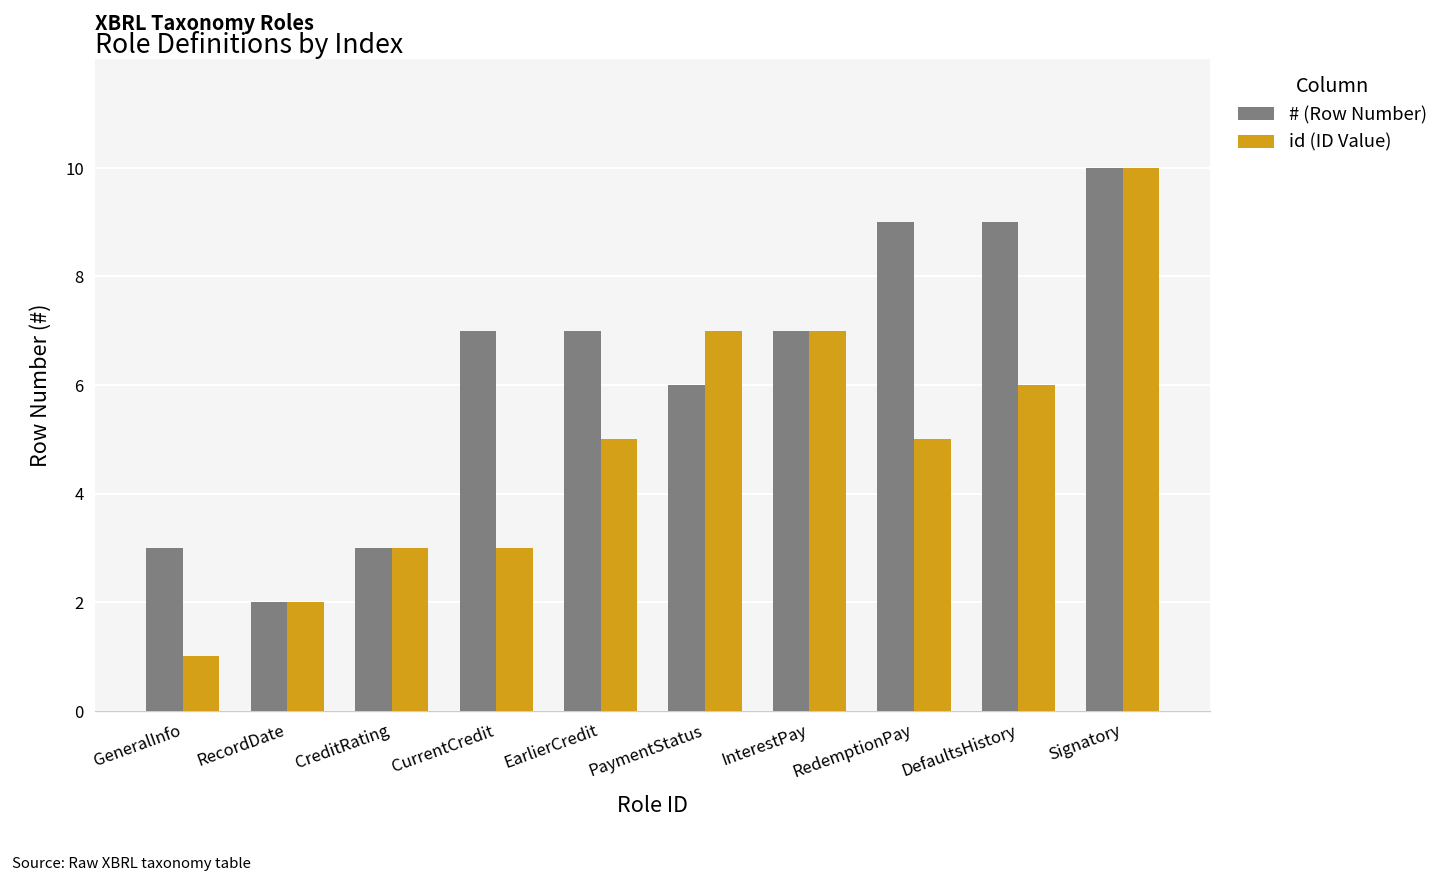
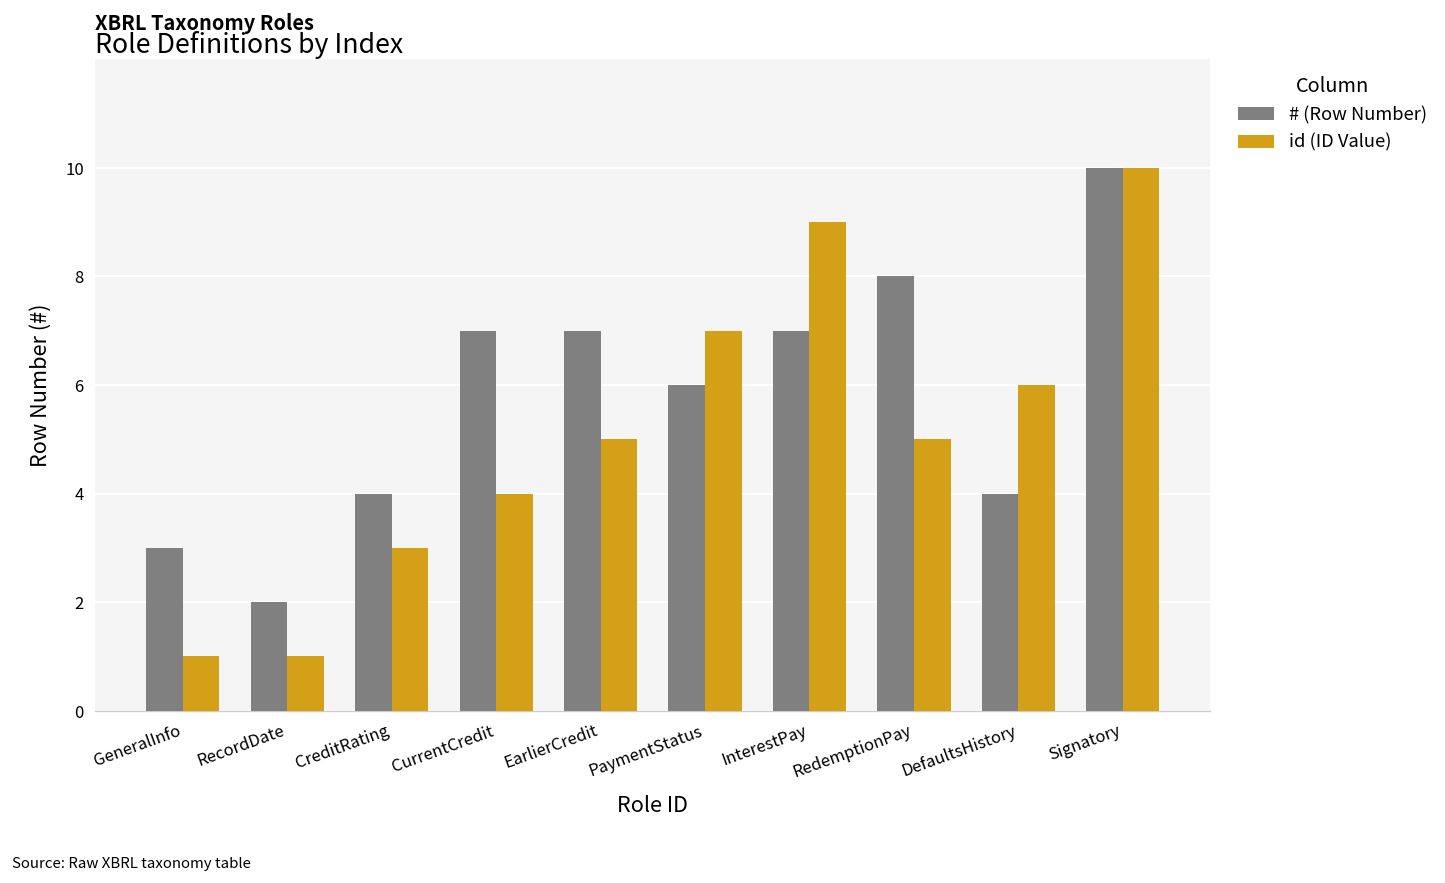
id (ID Value), RecordDate: 2 -> 1
# (Row Number), CreditRating: 3 -> 4
id (ID Value), CurrentCredit: 3 -> 4
id (ID Value), InterestPay: 7 -> 9
# (Row Number), RedemptionPay: 9 -> 8
# (Row Number), DefaultsHistory: 9 -> 4
